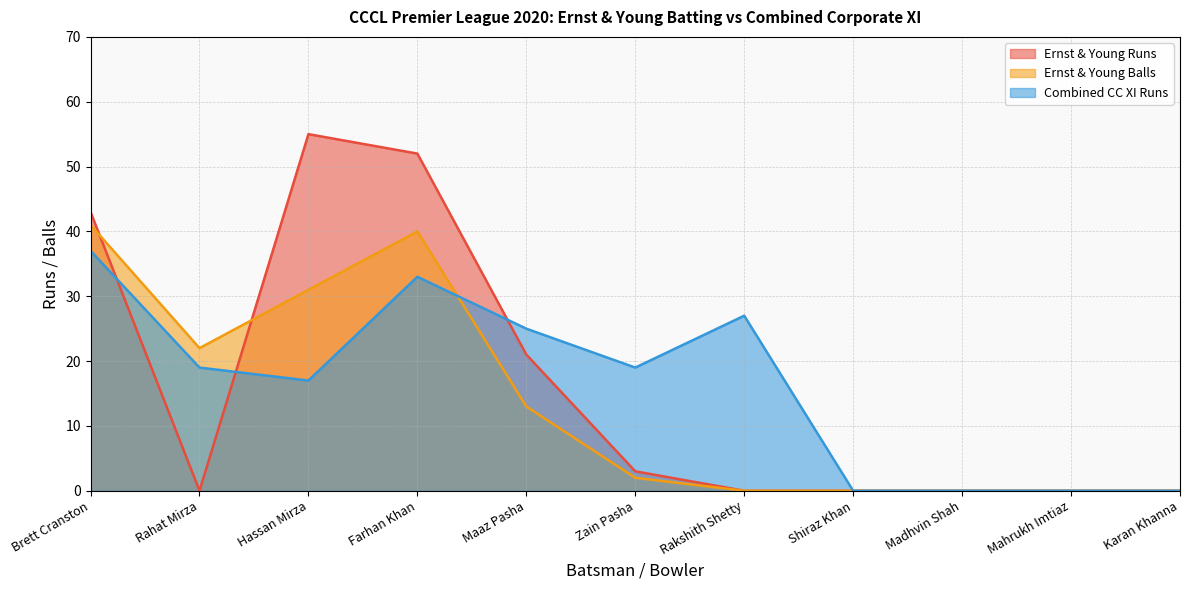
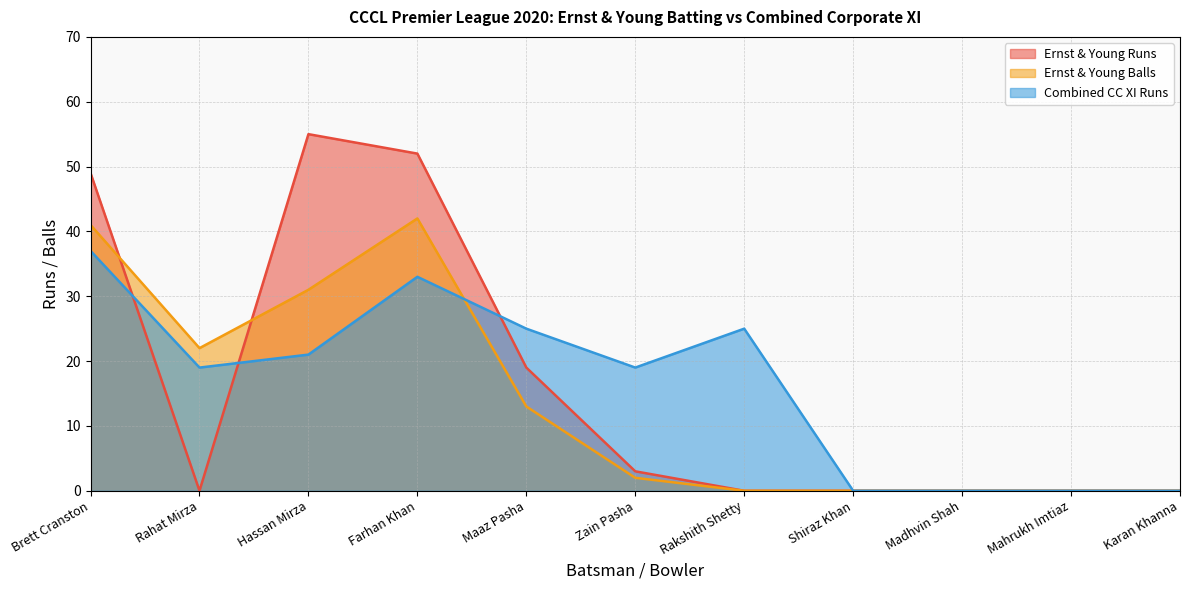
Ernst & Young Runs, Brett Cranston: 43 -> 49
Combined CC XI Runs, Hassan Mirza: 17 -> 21
Ernst & Young Balls, Farhan Khan: 40 -> 42
Ernst & Young Runs, Maaz Pasha: 21 -> 19
Combined CC XI Runs, Rakshith Shetty: 27 -> 25
